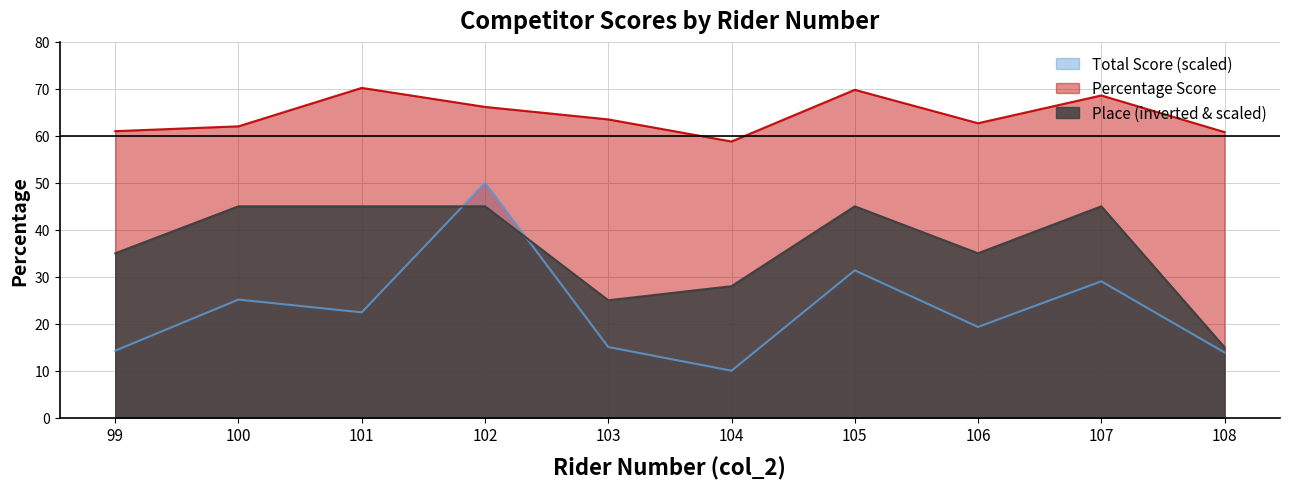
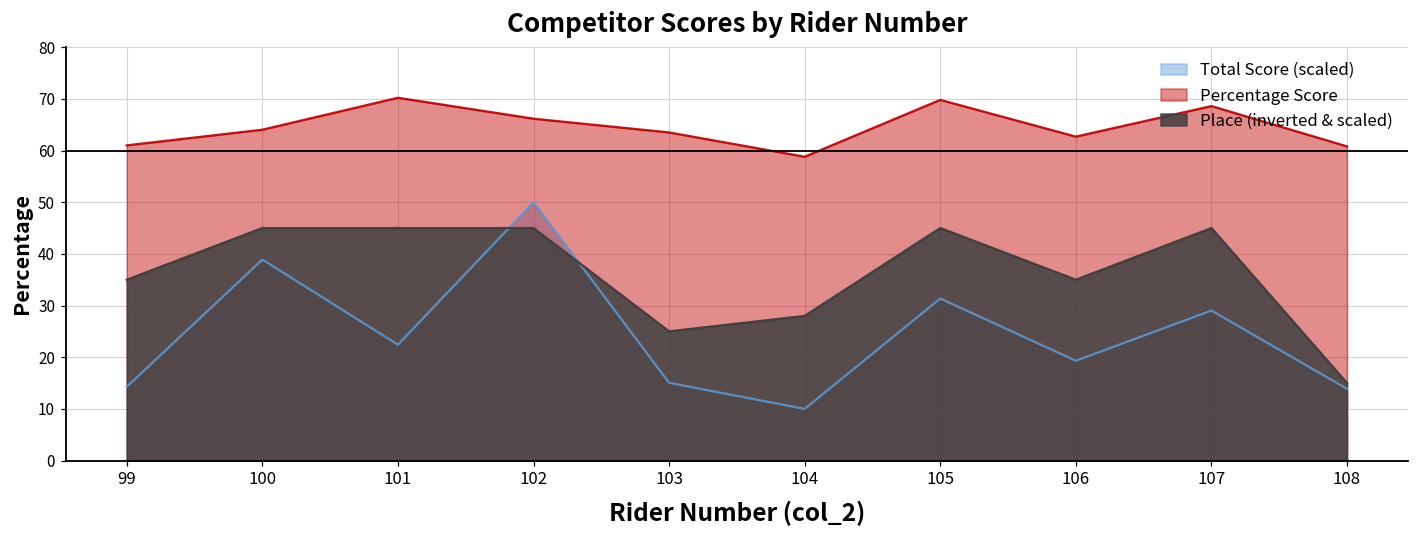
Total Score (scaled), 100: 25 -> 39
Percentage Score, 100: 62 -> 64
